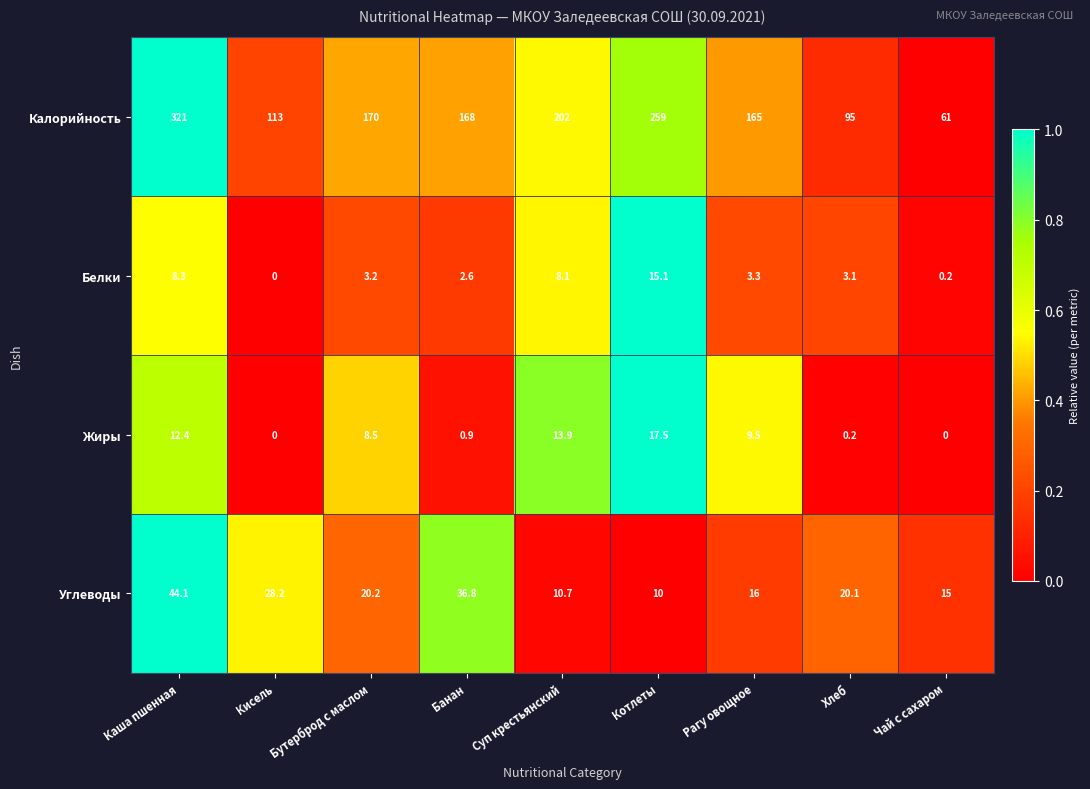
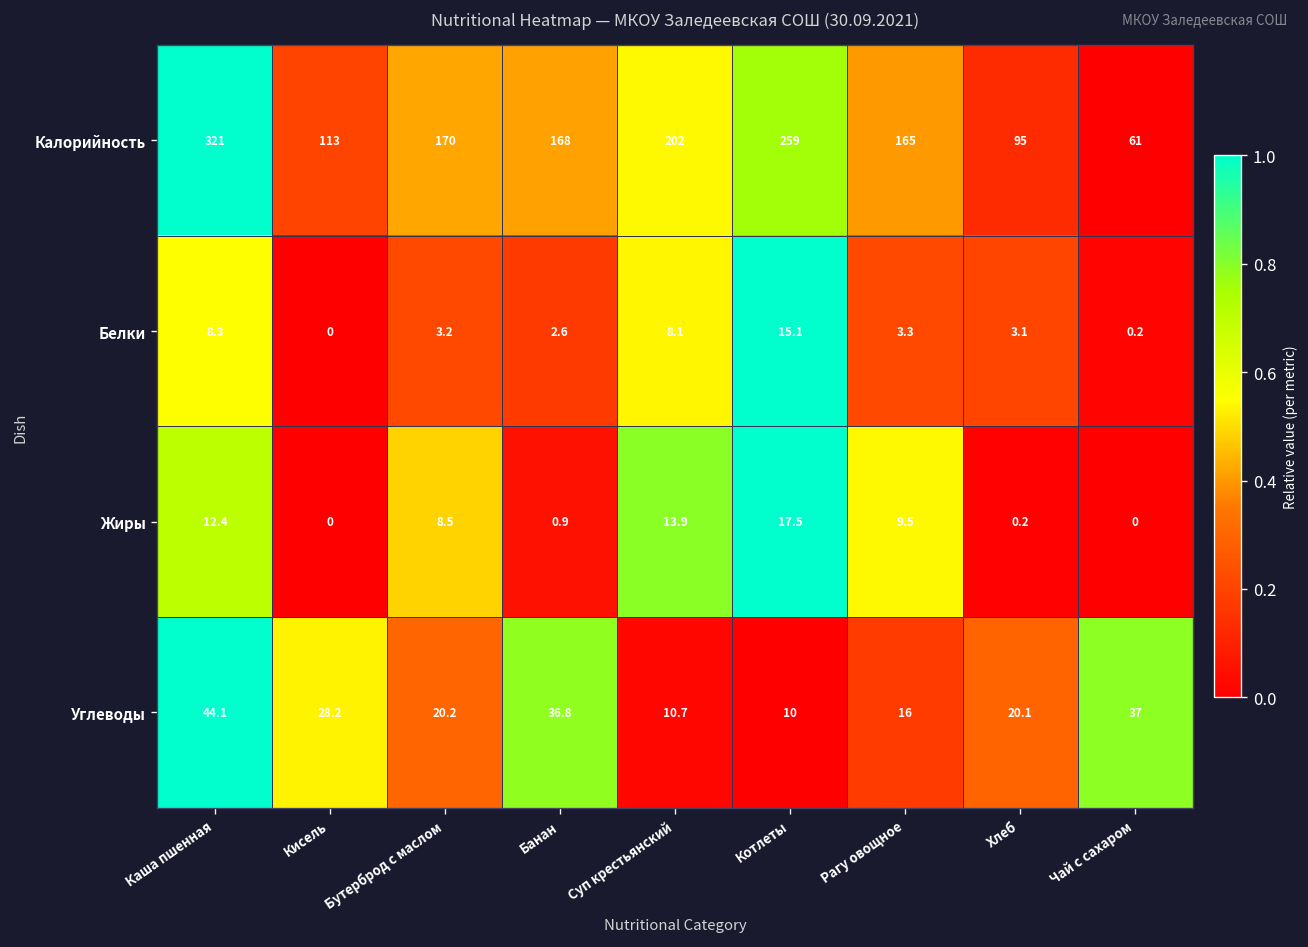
Углеводы, Чай с сахаром: 15 -> 37
